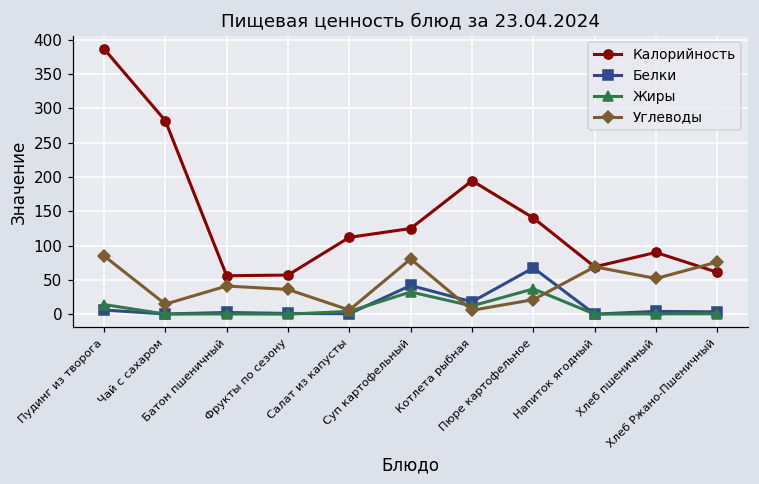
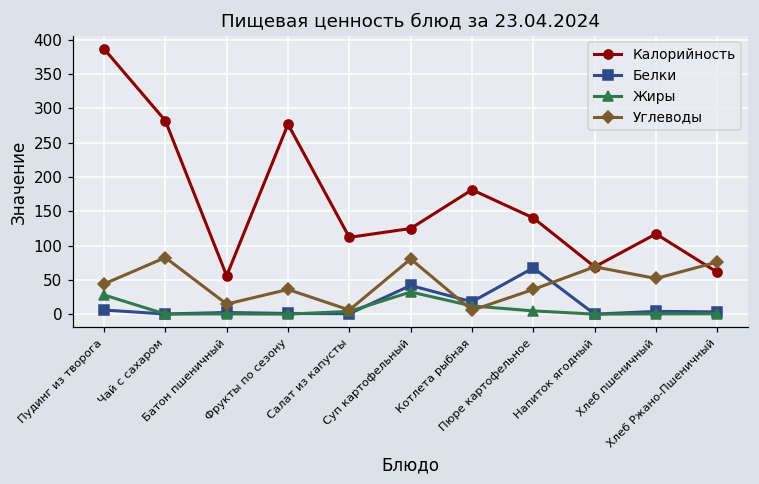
Жиры, Пудинг из творога: 10 -> 30
Углеводы, Пудинг из творога: 90 -> 40
Углеводы, Чай с сахаром: 10 -> 80
Углеводы, Батон пшеничный: 40 -> 10
Калорийность, Фрукты по сезону: 60 -> 280
Калорийность, Котлета рыбная: 190 -> 180
Жиры, Пюре картофельное: 40 -> 0
Углеводы, Пюре картофельное: 20 -> 40
Калорийность, Хлеб пшеничный: 90 -> 120
